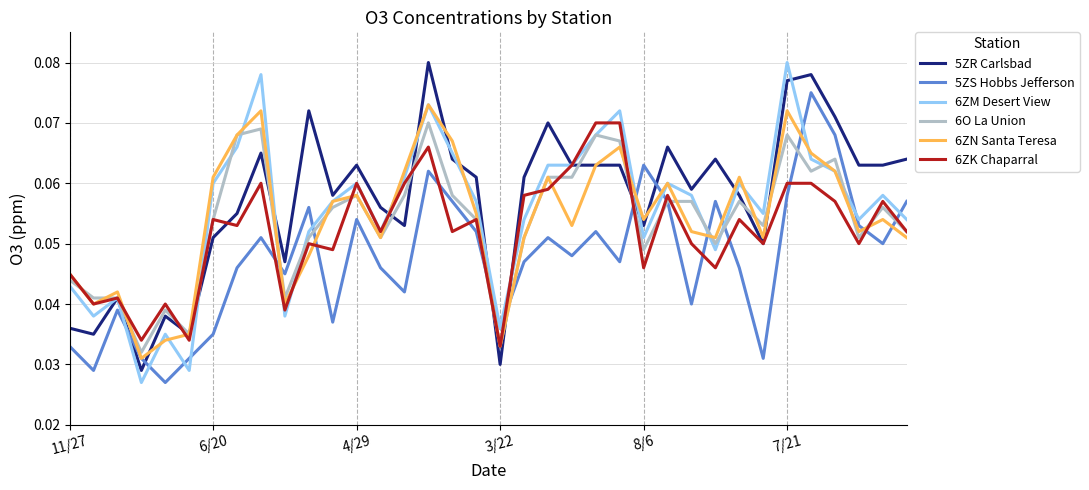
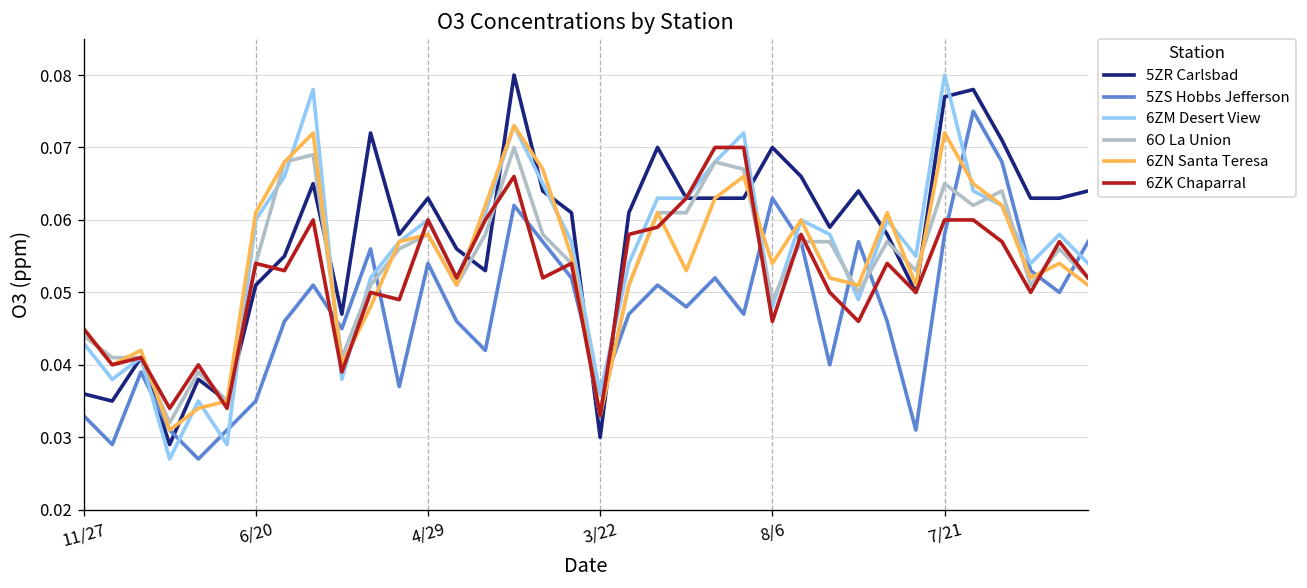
5ZR Carlsbad, 8/6: 0.053 -> 0.070
6ZM Desert View, 8/6: 0.051 -> 0.048
6O La Union, 7/21: 0.068 -> 0.065
